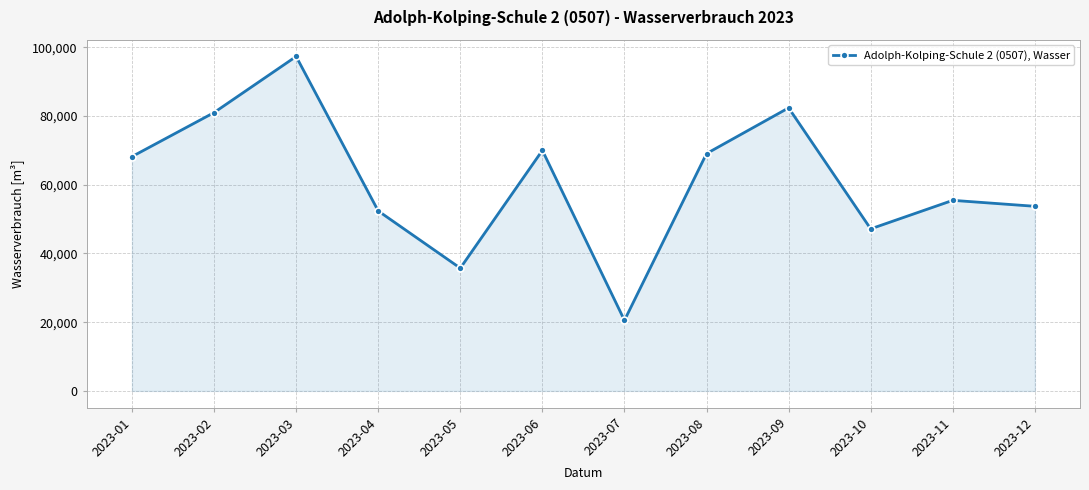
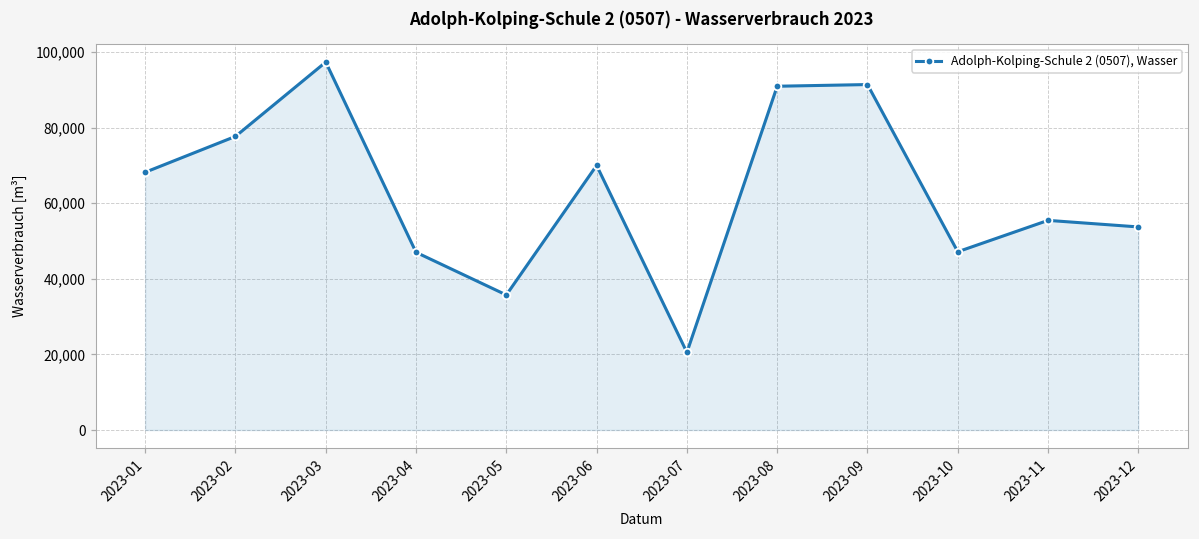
2023-02: 81,000 -> 78,000
2023-04: 52,000 -> 47,000
2023-08: 69,000 -> 91,000
2023-09: 82,000 -> 91,000
